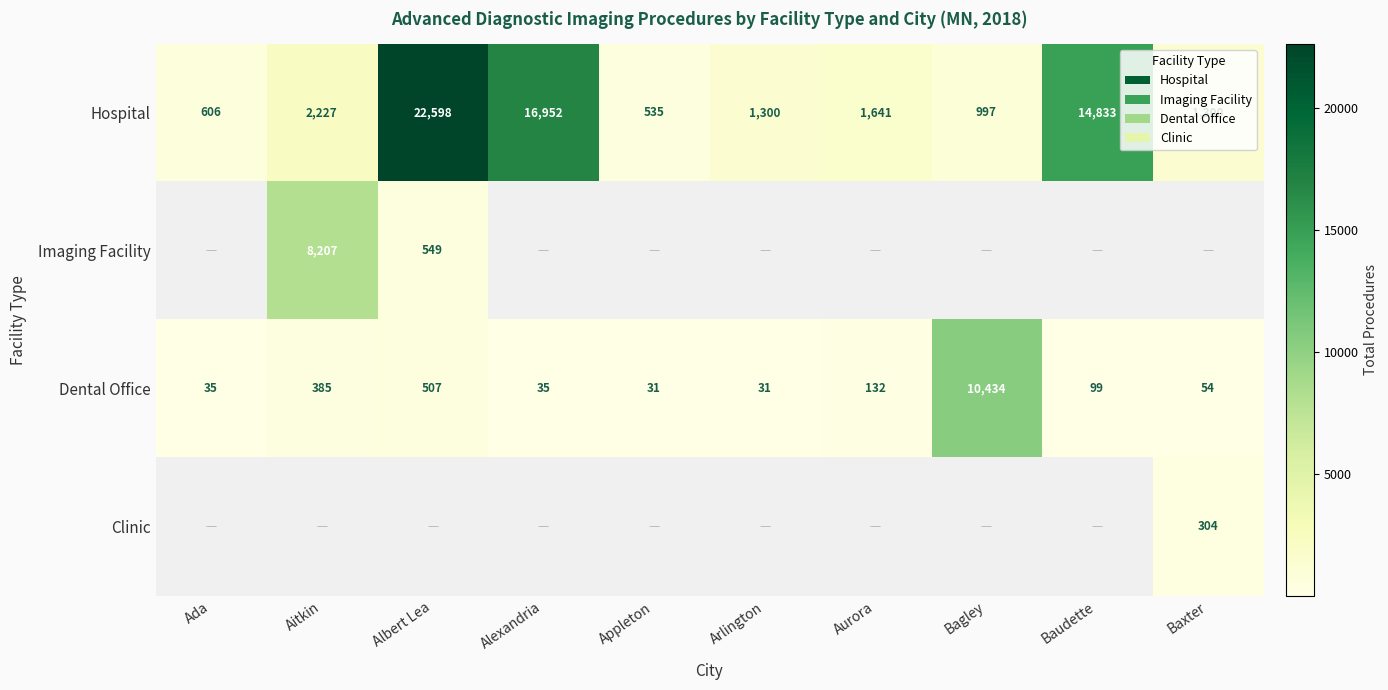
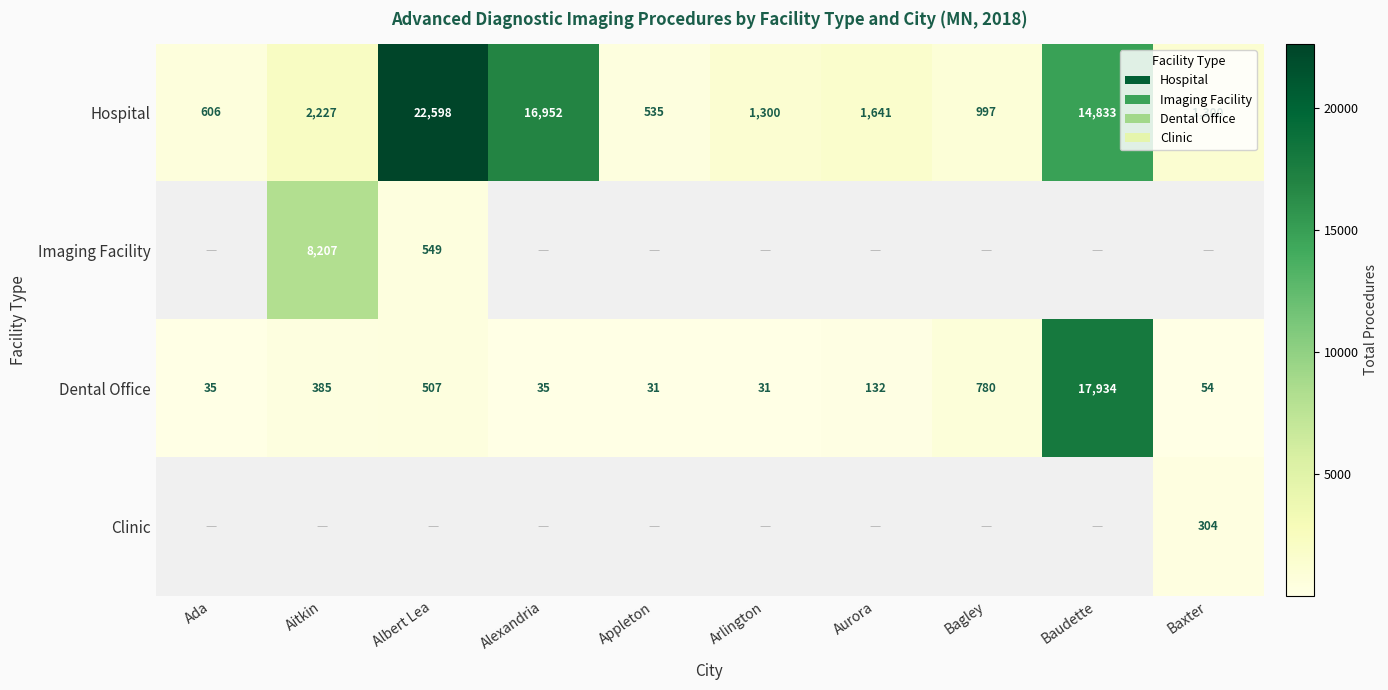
Dental Office, Bagley: 10,434 -> 780
Dental Office, Baudette: 99 -> 17,934
